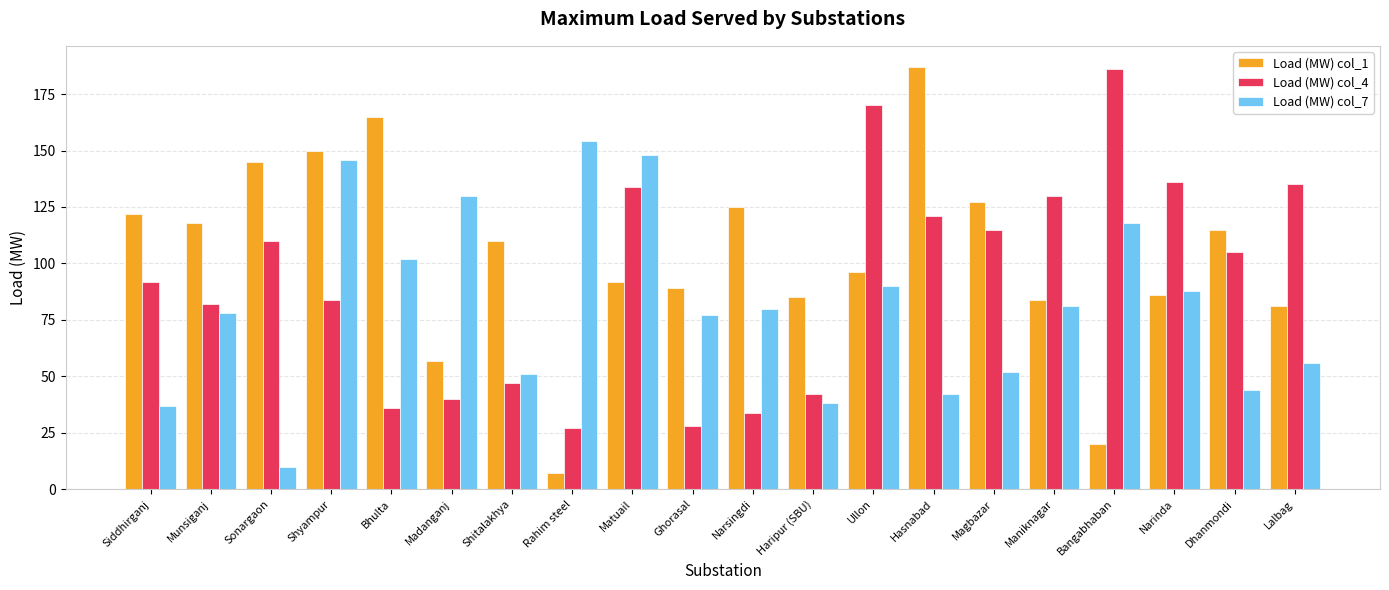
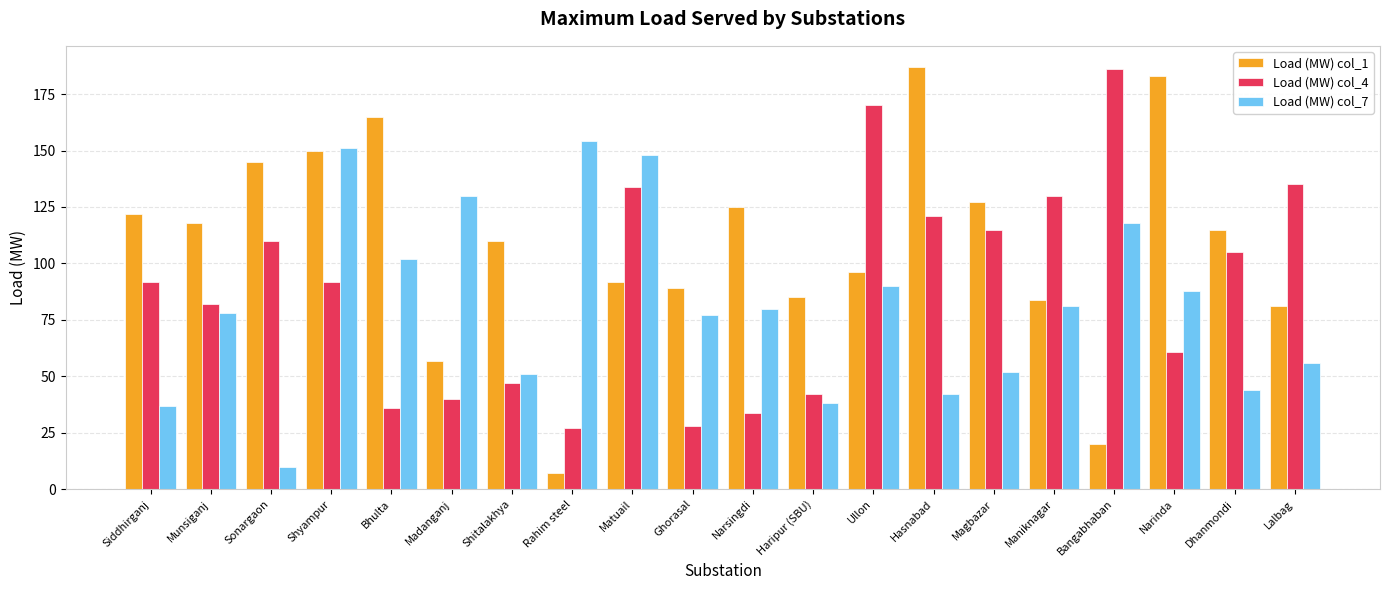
Load (MW) col_4, Shyampur: 84 -> 92
Load (MW) col_7, Shyampur: 146 -> 151
Load (MW) col_1, Narinda: 86 -> 183
Load (MW) col_4, Narinda: 136 -> 61
